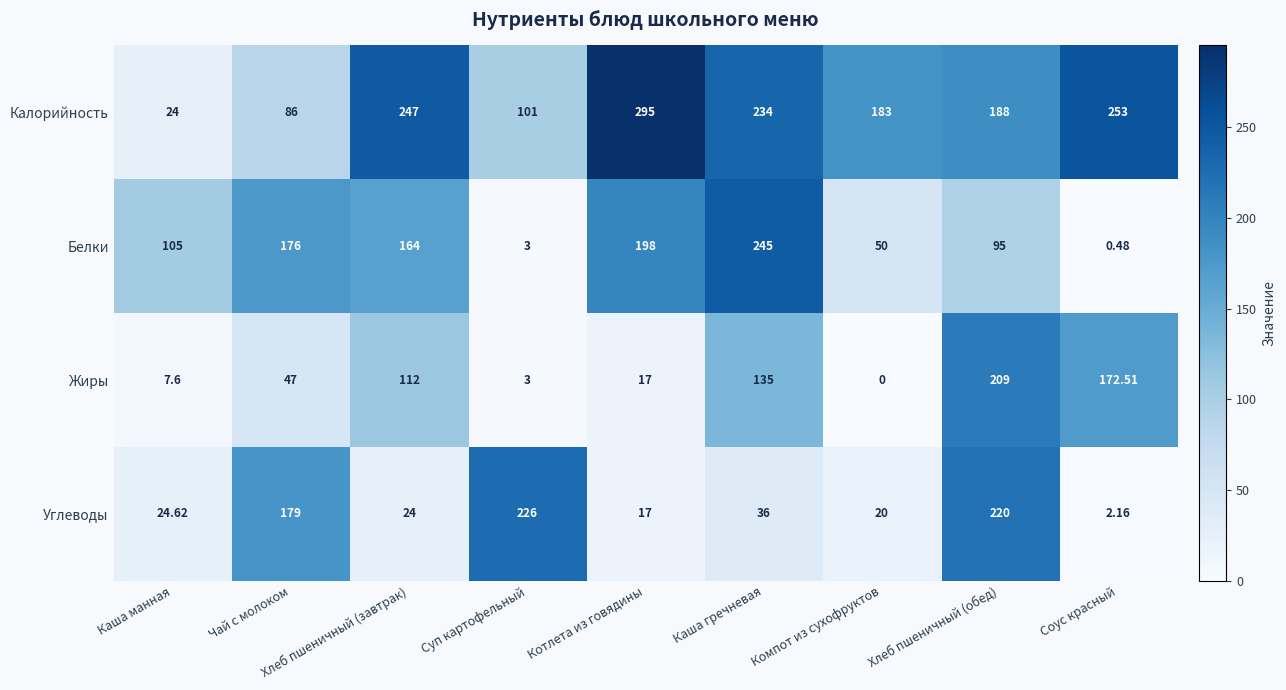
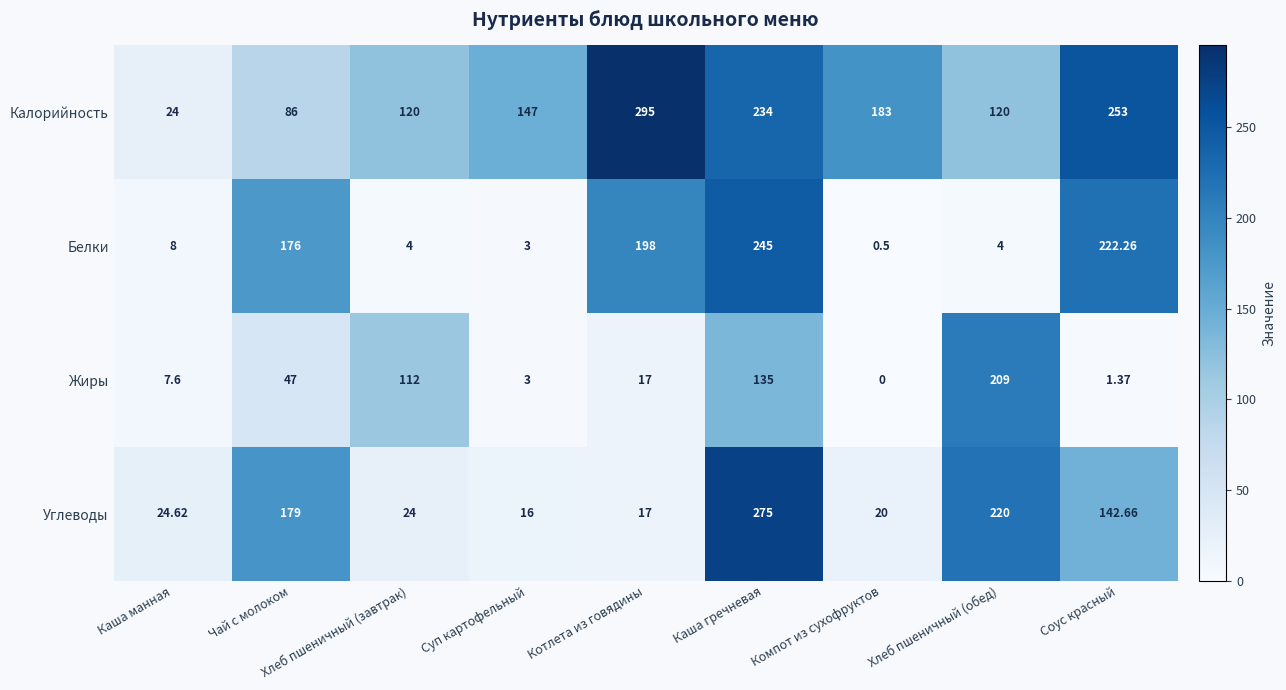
Калорийность, Хлеб пшеничный (завтрак): 247 -> 120
Калорийность, Суп картофельный: 101 -> 147
Калорийность, Хлеб пшеничный (обед): 188 -> 120
Белки, Каша манная: 105 -> 8
Белки, Хлеб пшеничный (завтрак): 164 -> 4
Белки, Компот из сухофруктов: 50 -> 0.5
Белки, Хлеб пшеничный (обед): 95 -> 4
Белки, Соус красный: 0.48 -> 222.26
Жиры, Соус красный: 172.51 -> 1.37
Углеводы, Суп картофельный: 226 -> 16
Углеводы, Каша гречневая: 36 -> 275
Углеводы, Соус красный: 2.16 -> 142.66
